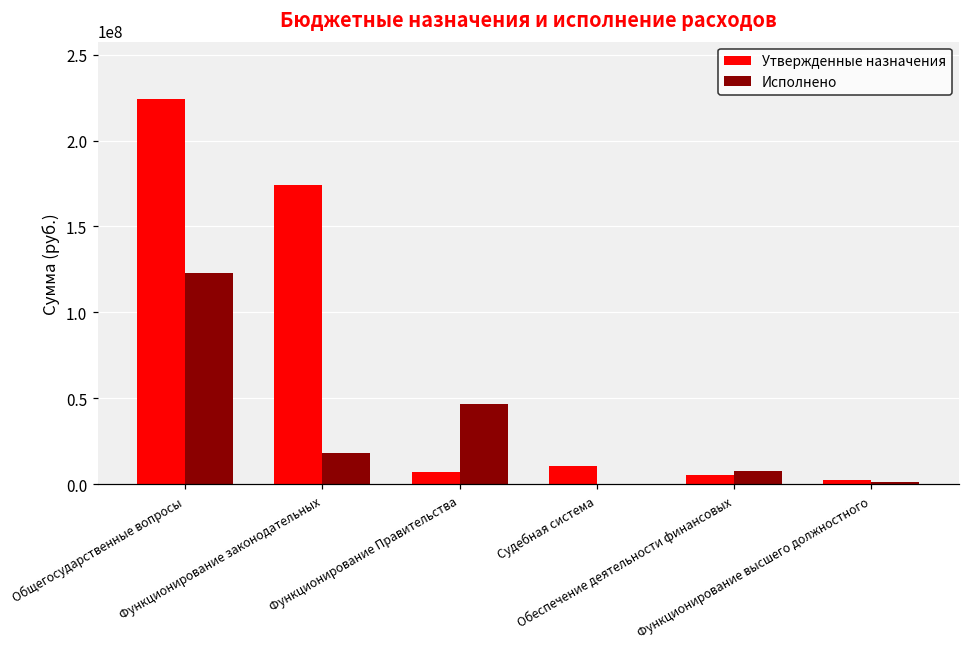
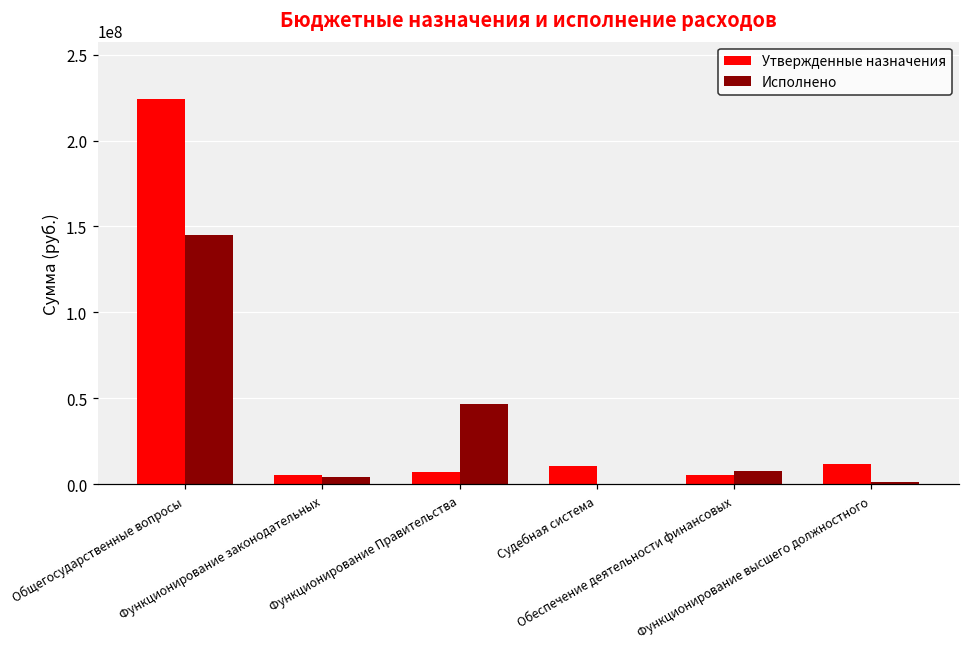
Исполнено, Общегосударственные вопросы: 123000000 -> 145000000
Утвержденные назначения, Функционирование законодательных: 174000000 -> 6000000
Исполнено, Функционирование законодательных: 18000000 -> 4000000
Утвержденные назначения, Функционирование высшего должностного: 2000000 -> 12000000
